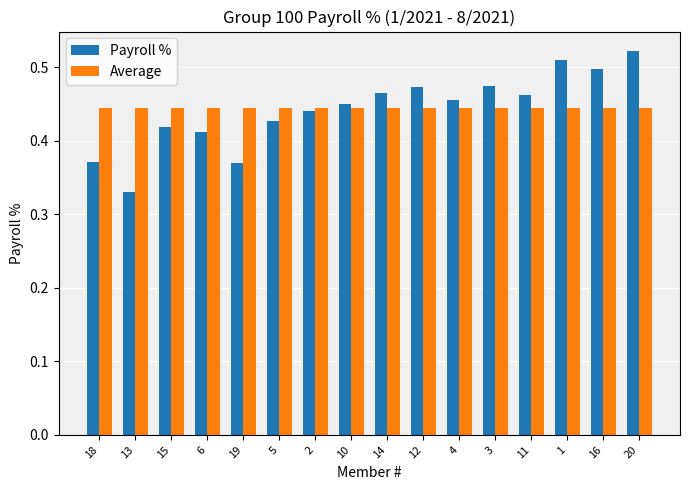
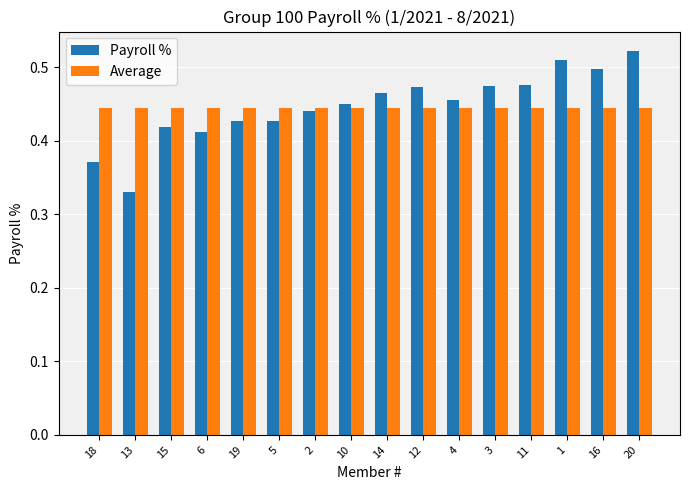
Payroll %, 19: 0.37 -> 0.43
Payroll %, 11: 0.46 -> 0.48
